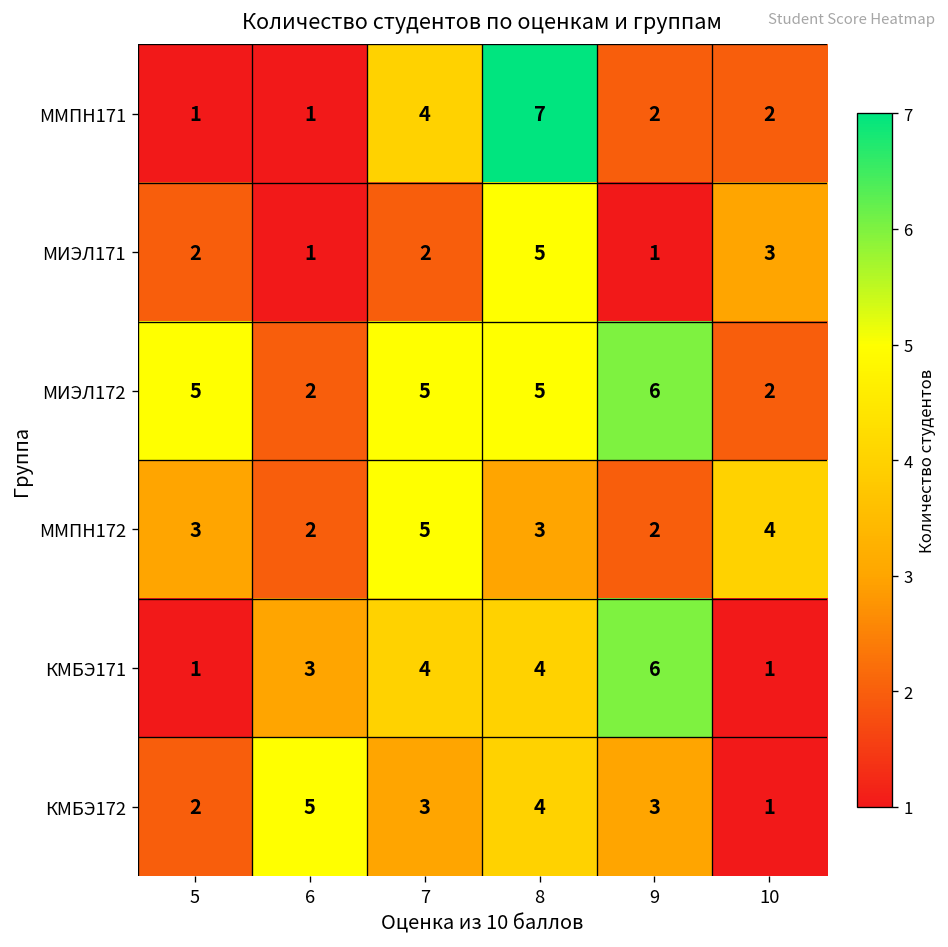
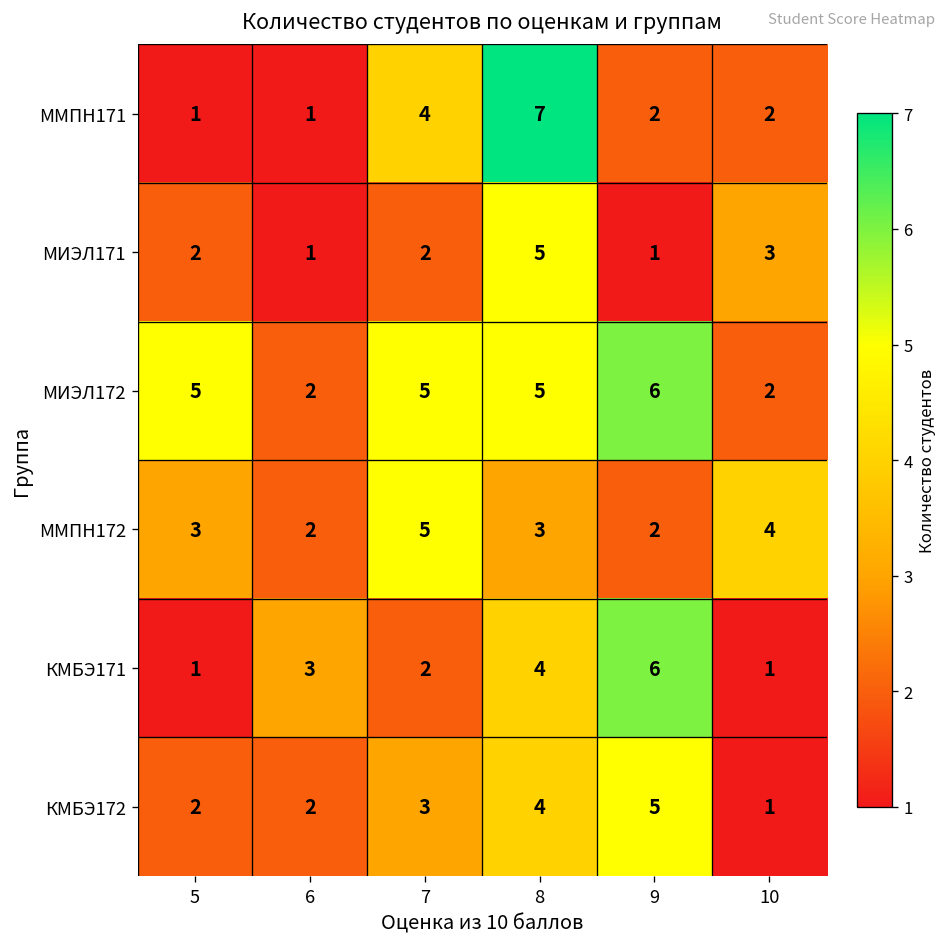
КМБЭ171, 7: 4 -> 2
КМБЭ172, 6: 5 -> 2
КМБЭ172, 9: 3 -> 5
